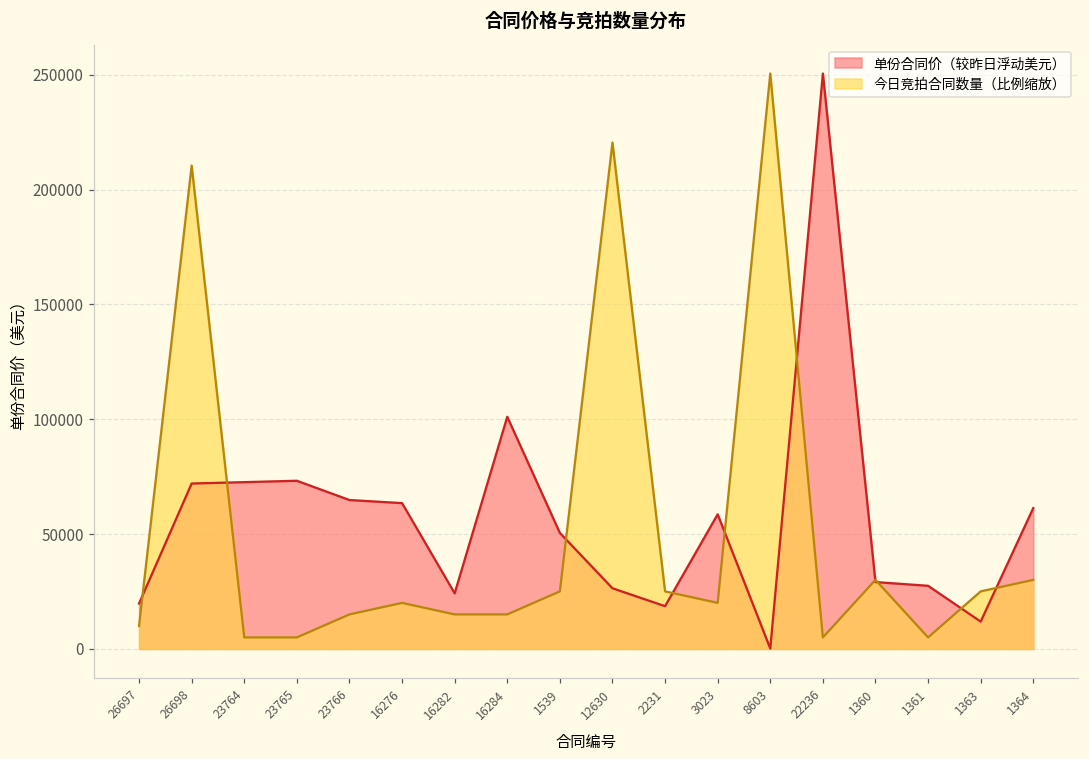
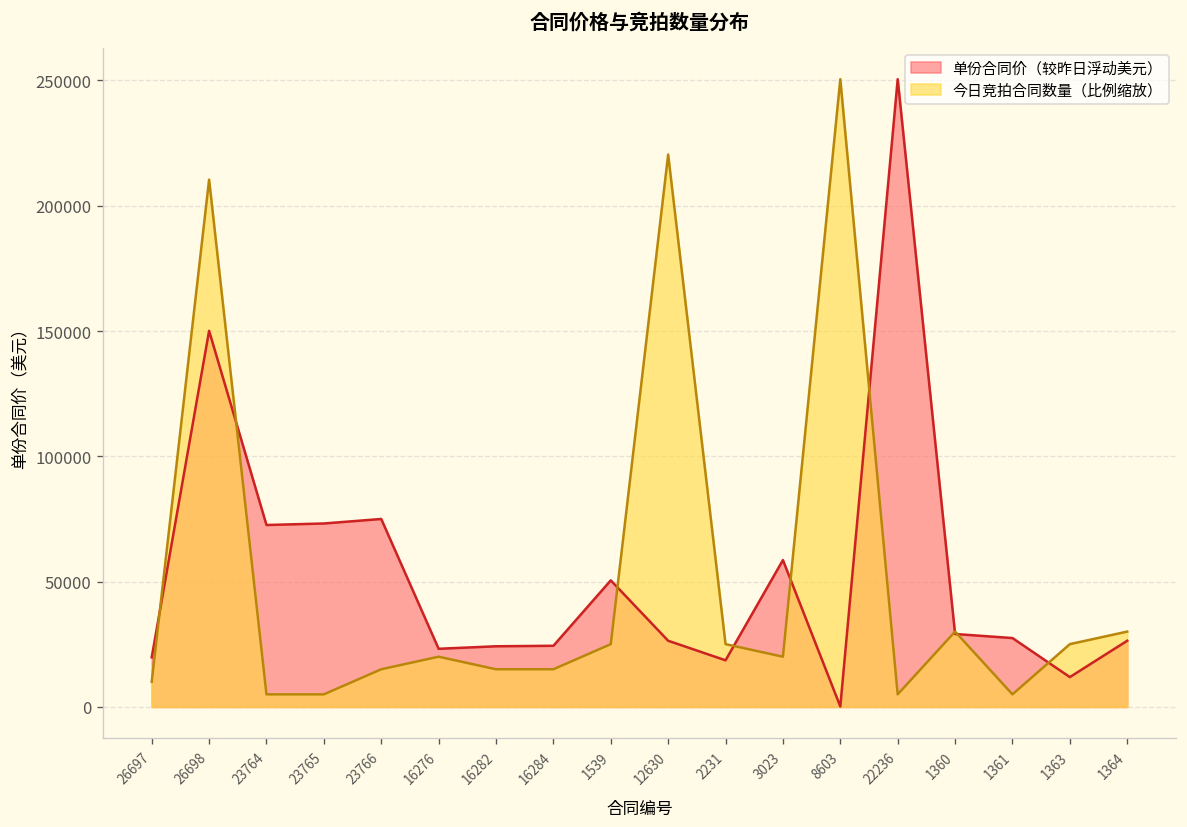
单份合同价（较昨日浮动美元）, 26698: 72000 -> 150000
单份合同价（较昨日浮动美元）, 23766: 65000 -> 75000
单份合同价（较昨日浮动美元）, 16276: 63000 -> 23000
单份合同价（较昨日浮动美元）, 16284: 101000 -> 24000
单份合同价（较昨日浮动美元）, 1364: 61000 -> 26000
